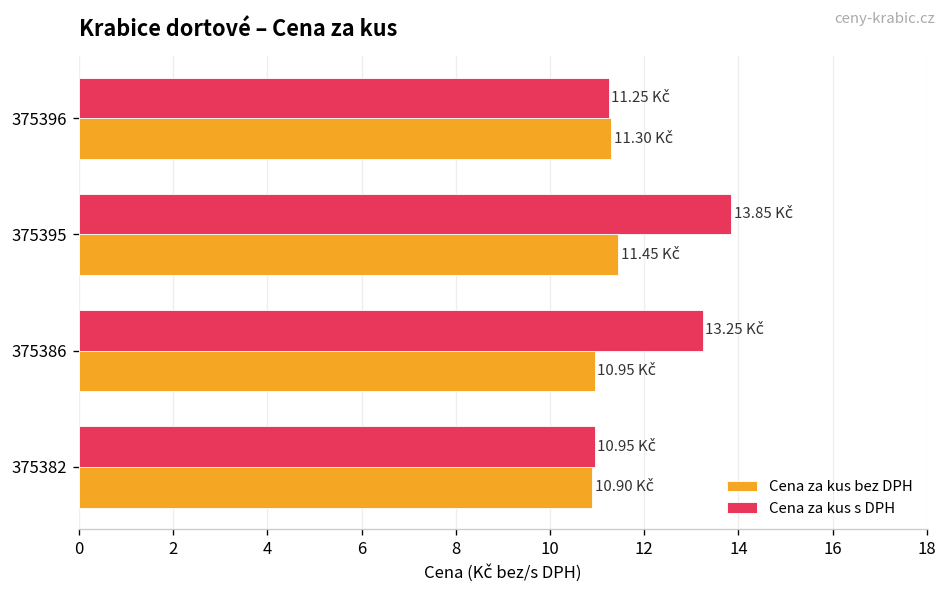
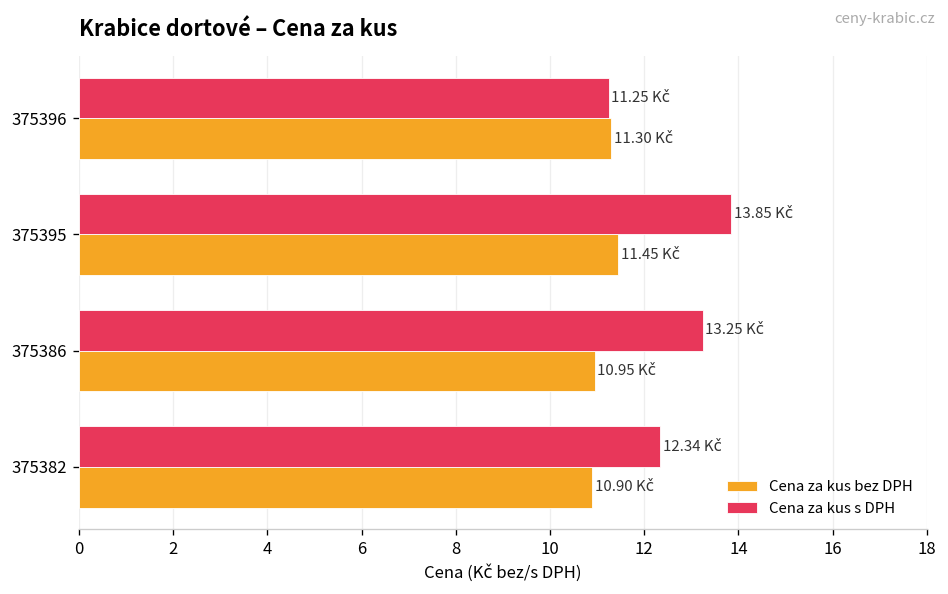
Cena za kus s DPH, 375382: 10.95 -> 12.34
